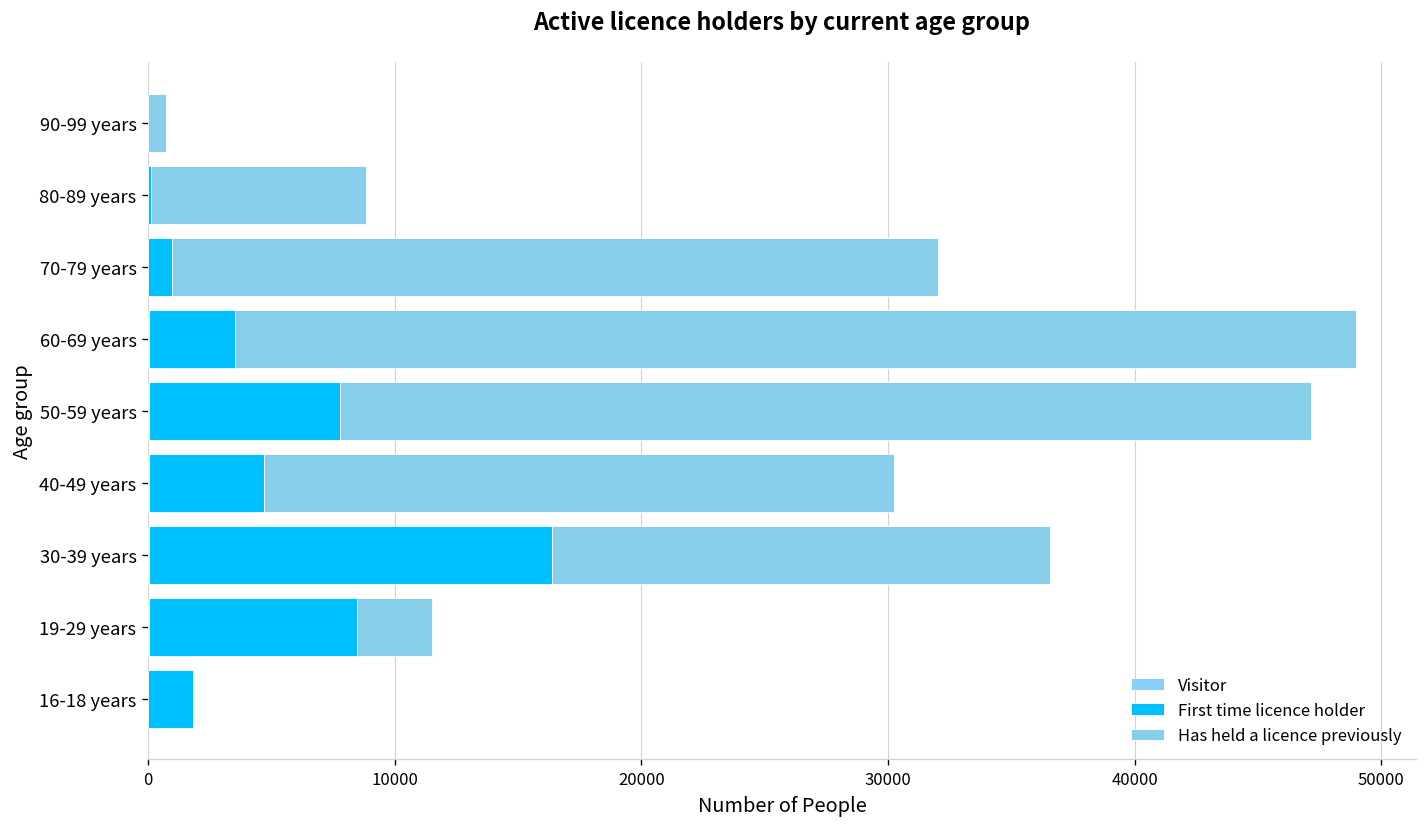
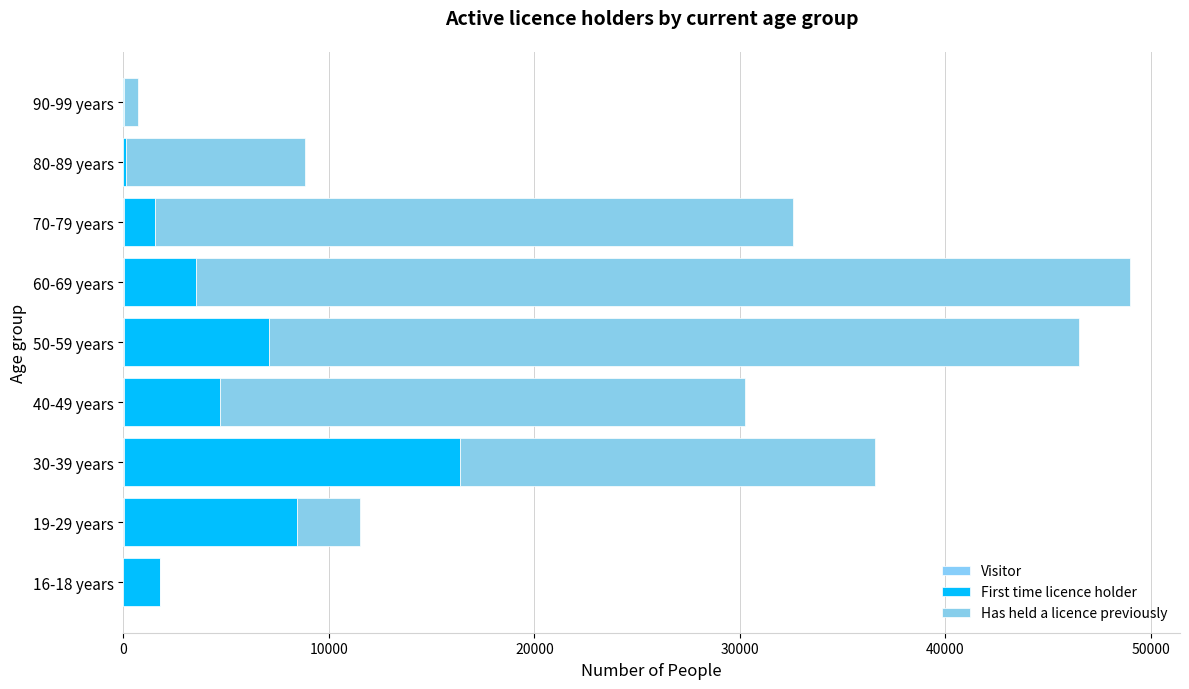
First time licence holder, 70-79 years: 1000 -> 1500
First time licence holder, 50-59 years: 7700 -> 7000
